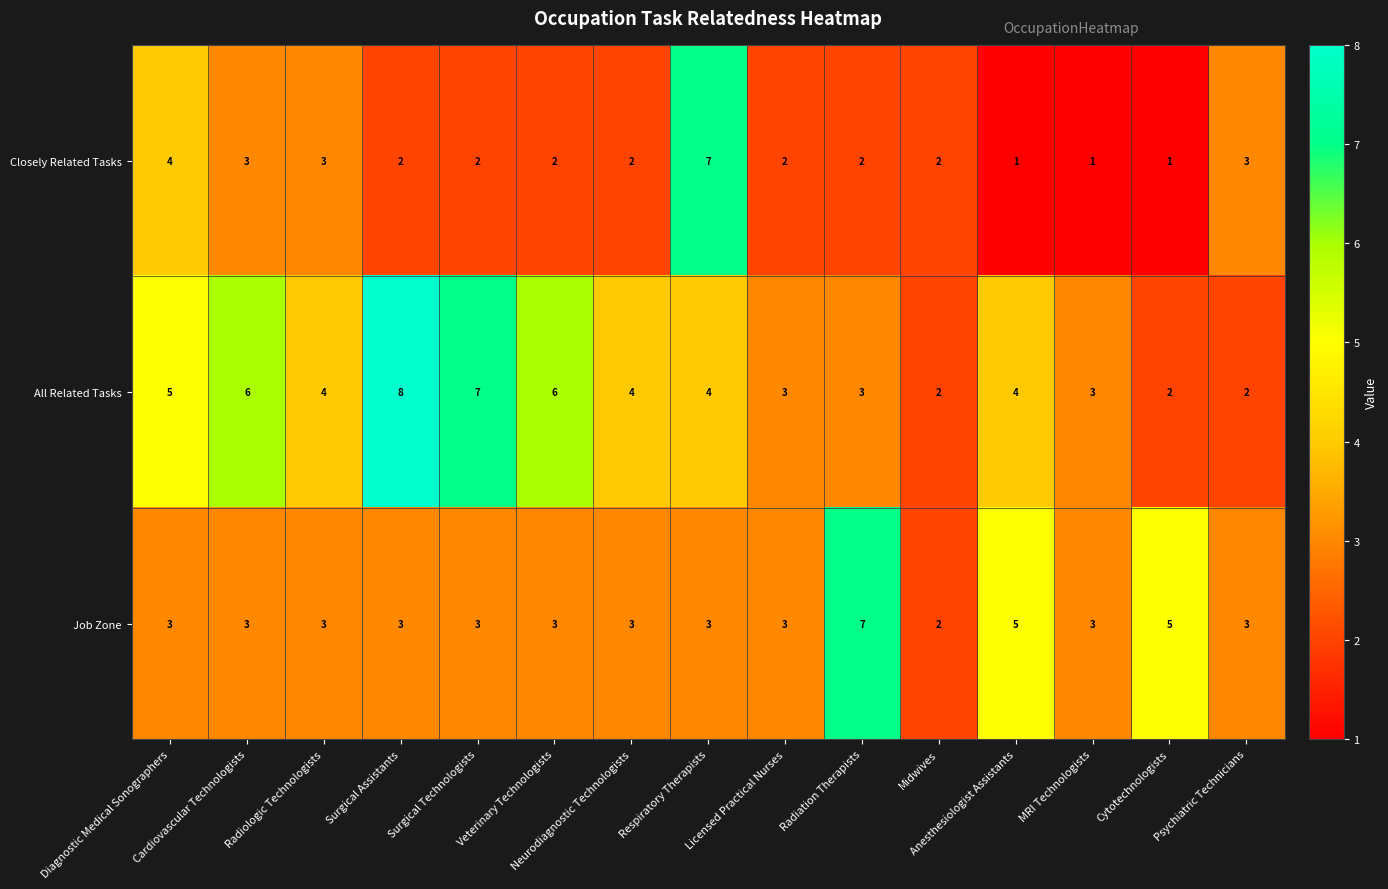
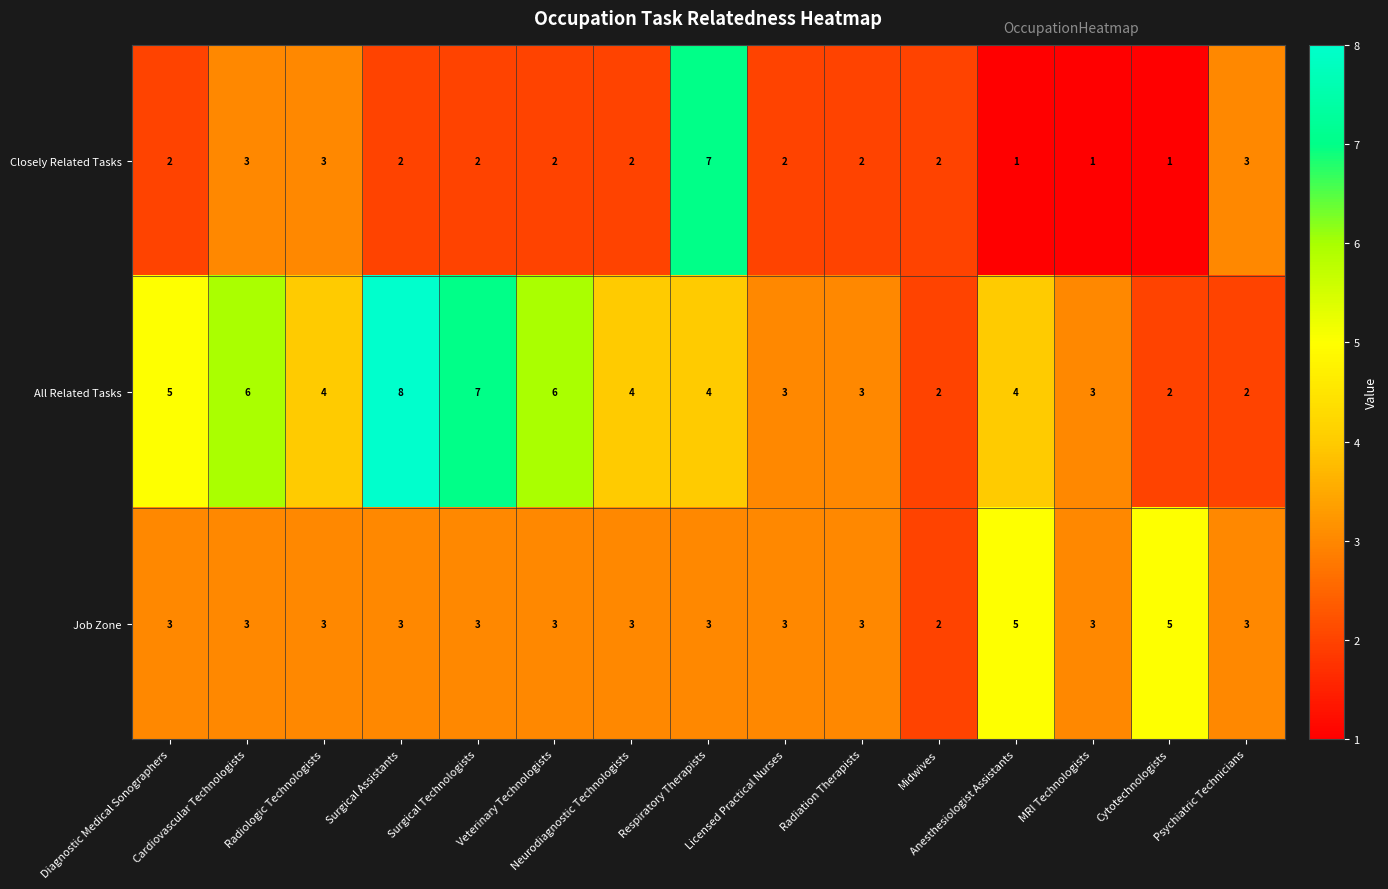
Closely Related Tasks, Diagnostic Medical Sonographers: 4 -> 2
Job Zone, Radiation Therapists: 7 -> 3
